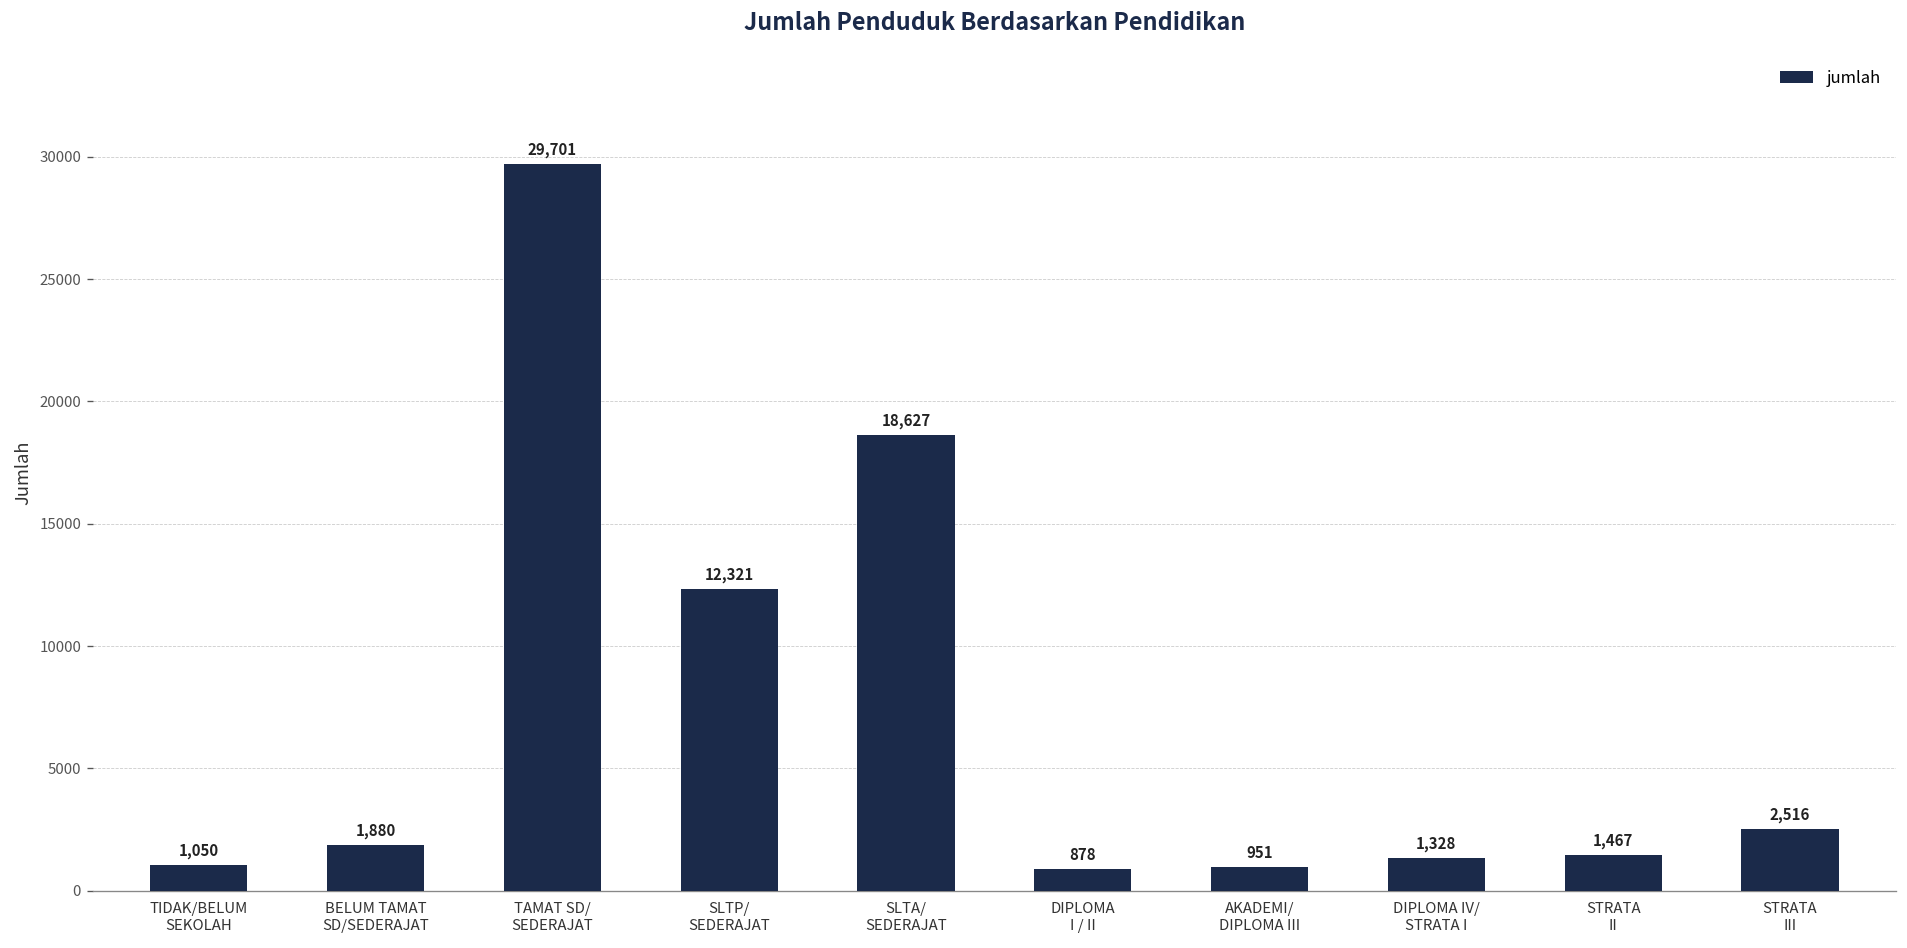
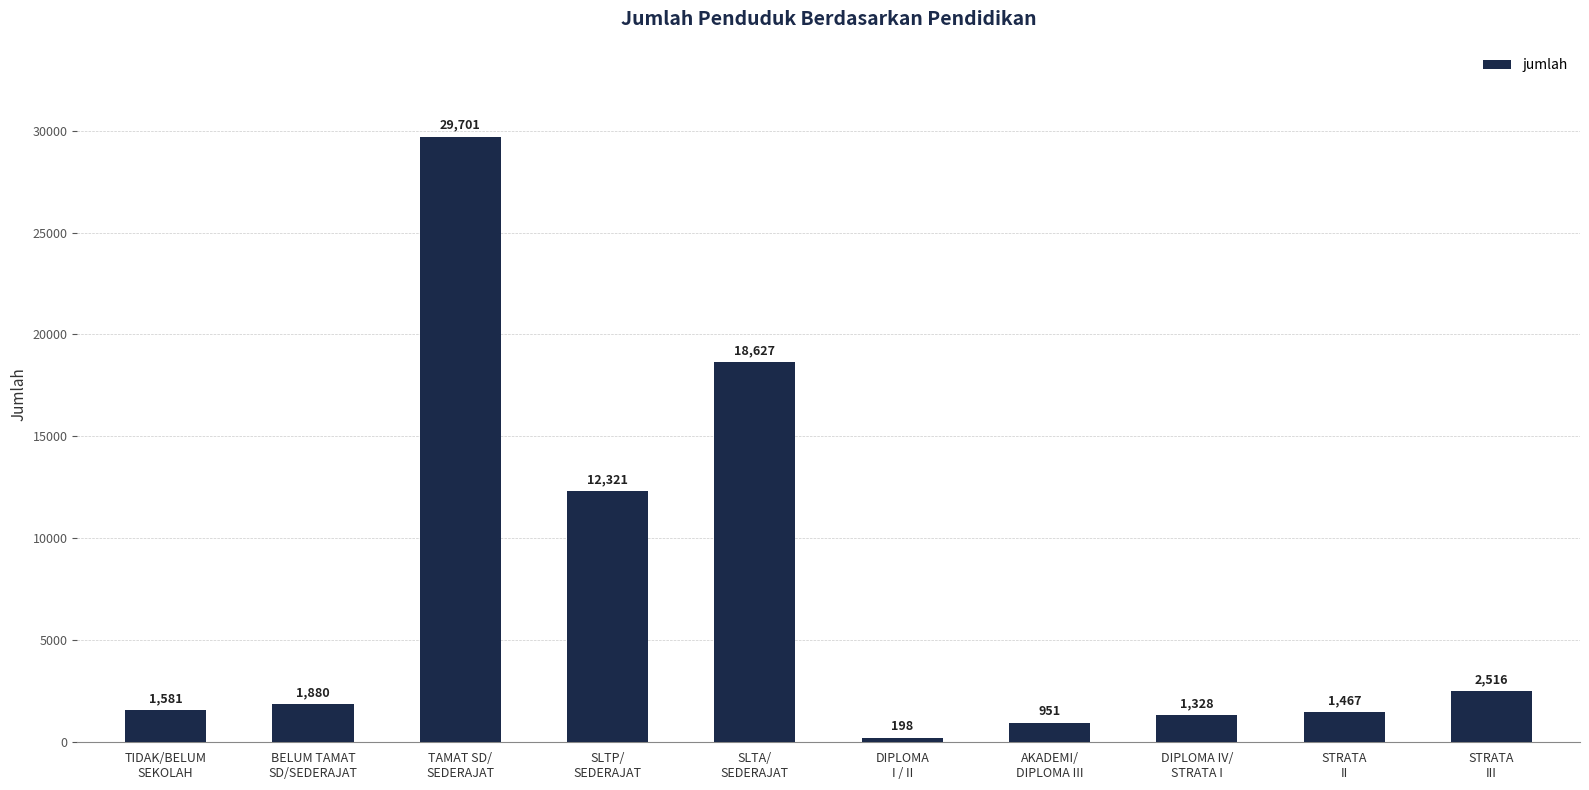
TIDAK/BELUM SEKOLAH: 1,050 -> 1,581
DIPLOMA I / II: 878 -> 198
